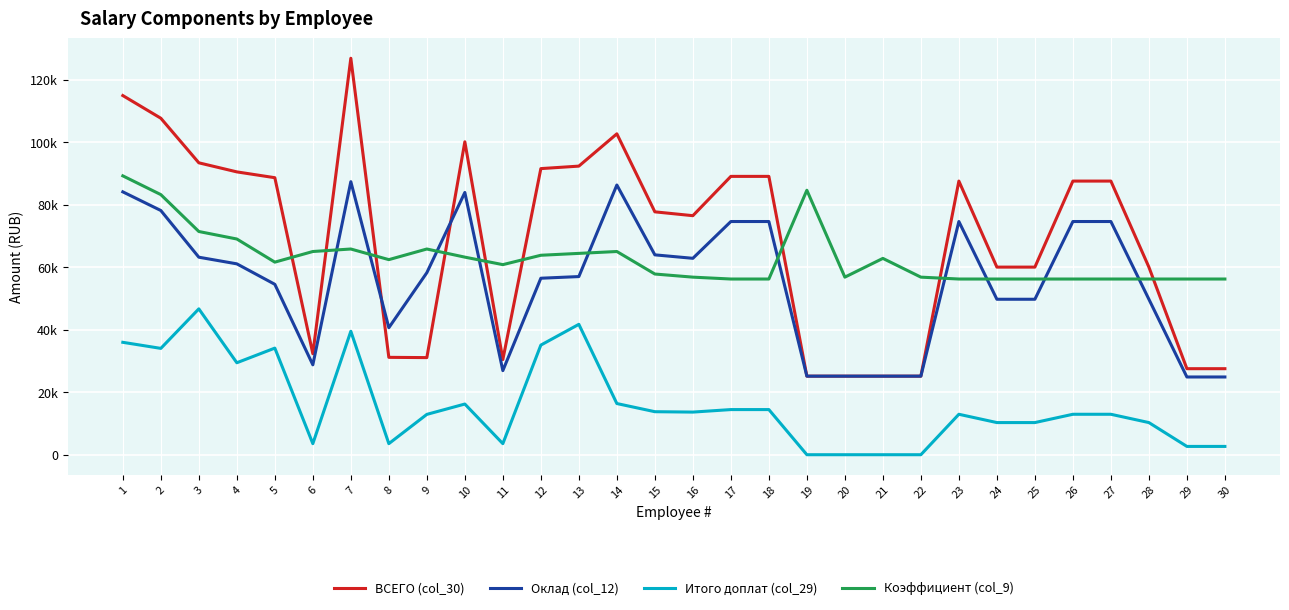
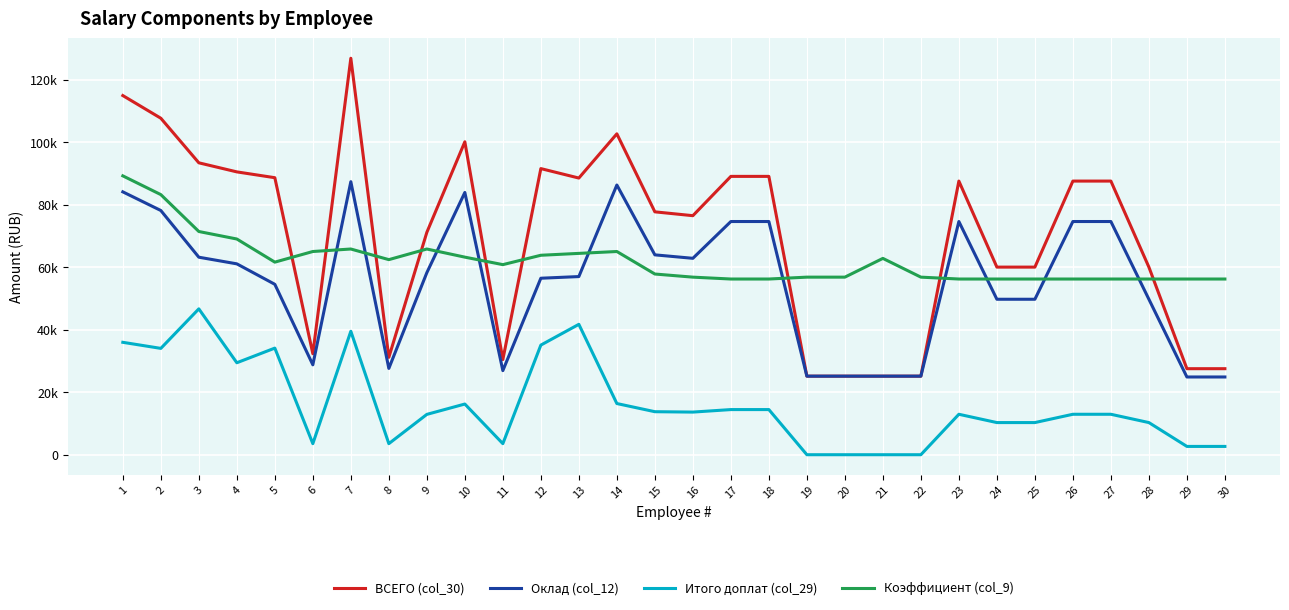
Оклад (col_12), 8: 41000 -> 28000
ВСЕГО (col_30), 9: 31000 -> 71000
ВСЕГО (col_30), 13: 92000 -> 88000
Коэффициент (col_9), 19: 85000 -> 57000
